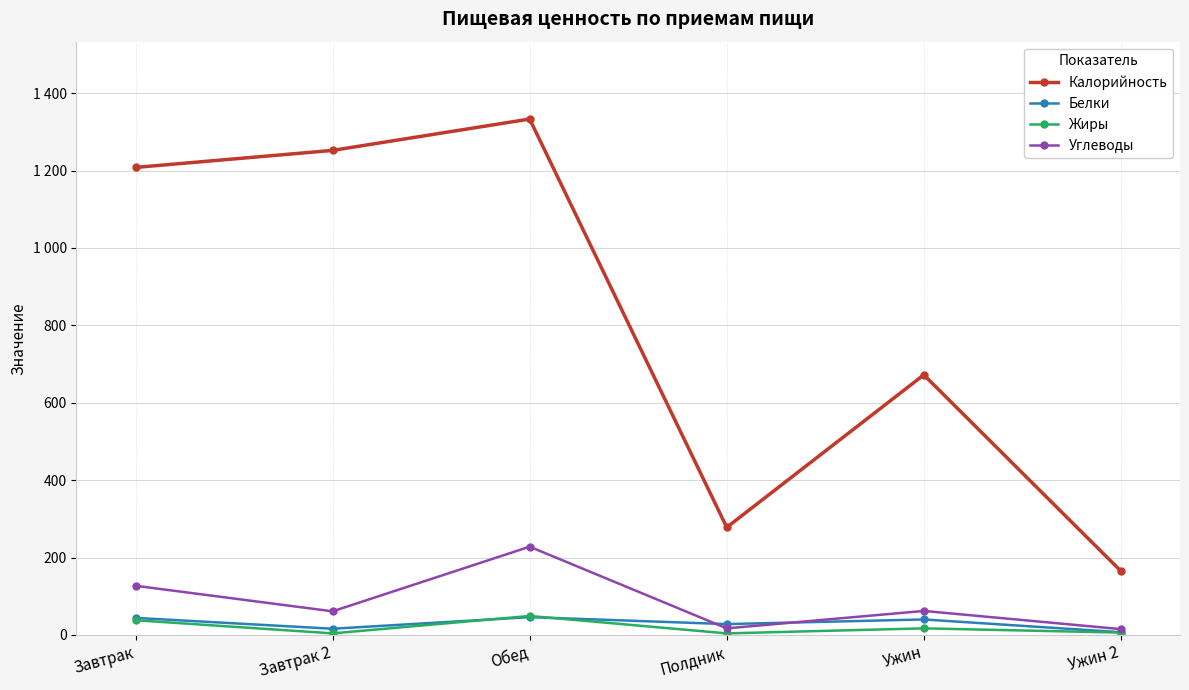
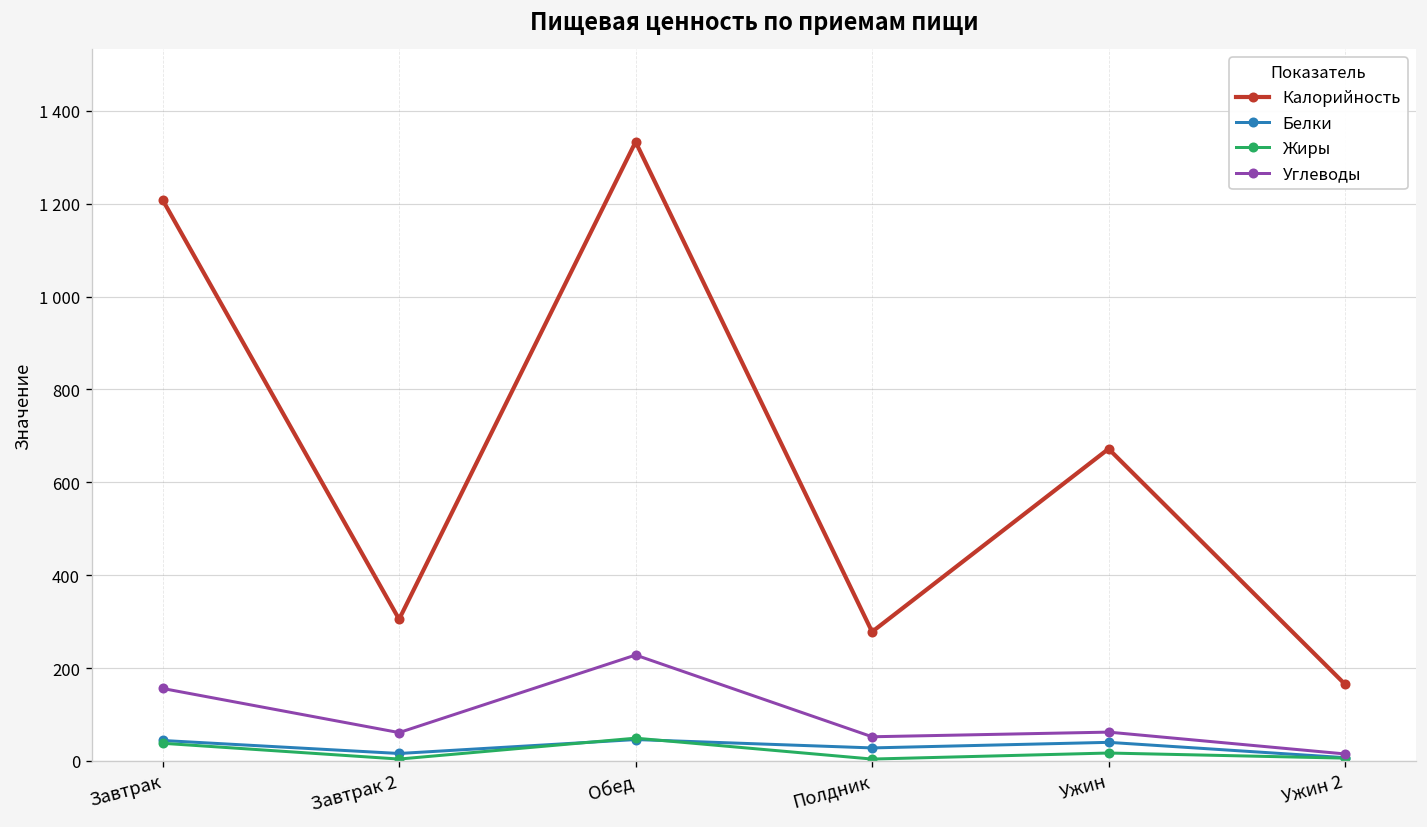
Углеводы, Завтрак: 130 -> 160
Калорийность, Завтрак 2: 1250 -> 310
Углеводы, Полдник: 20 -> 50
